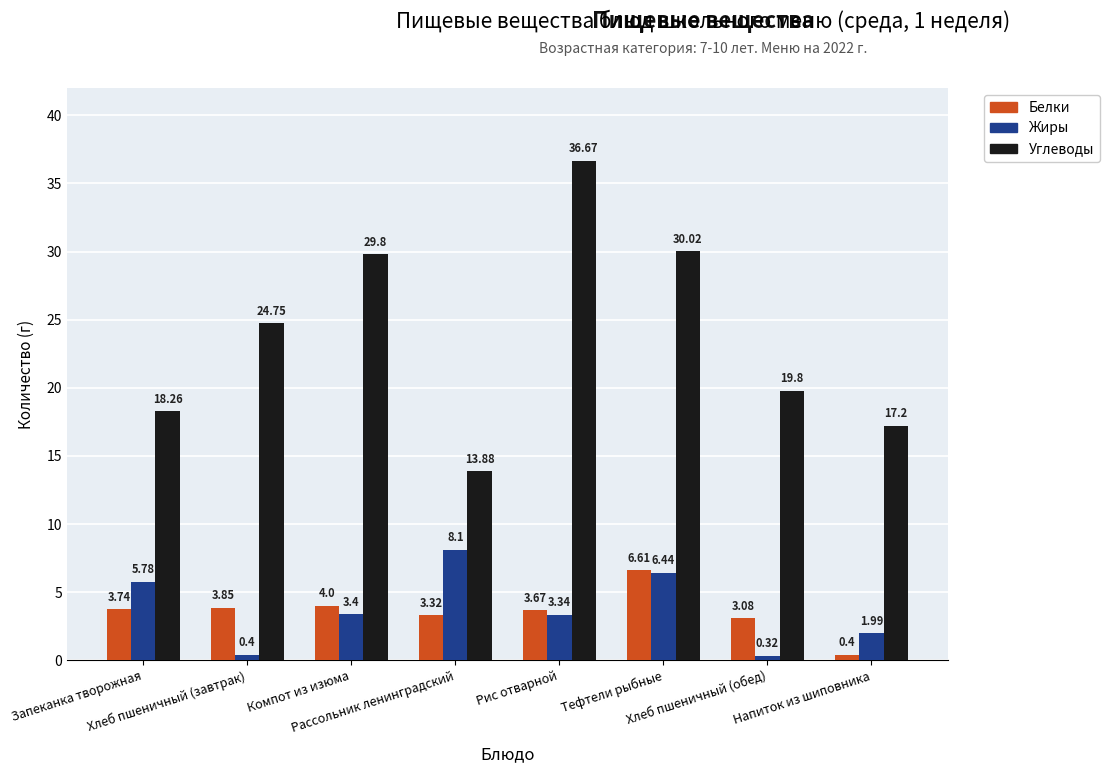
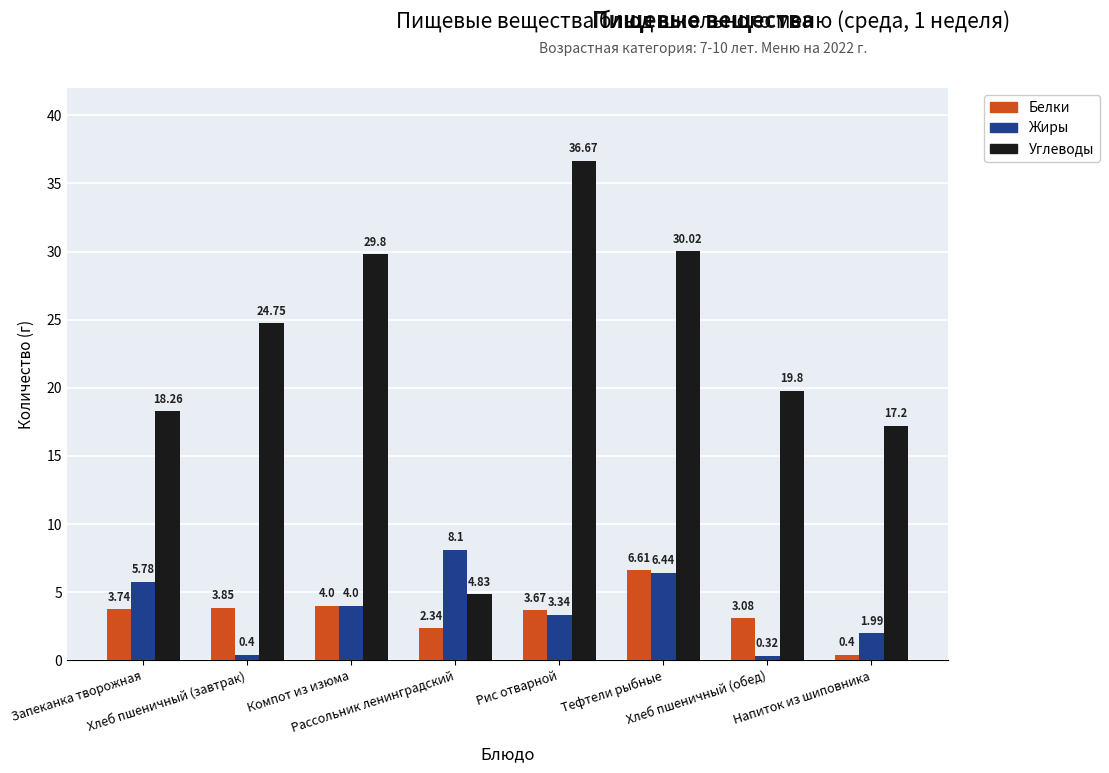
Жиры, Компот из изюма: 3.4 -> 4.0
Белки, Рассольник ленинградский: 3.32 -> 2.34
Углеводы, Рассольник ленинградский: 13.88 -> 4.83
